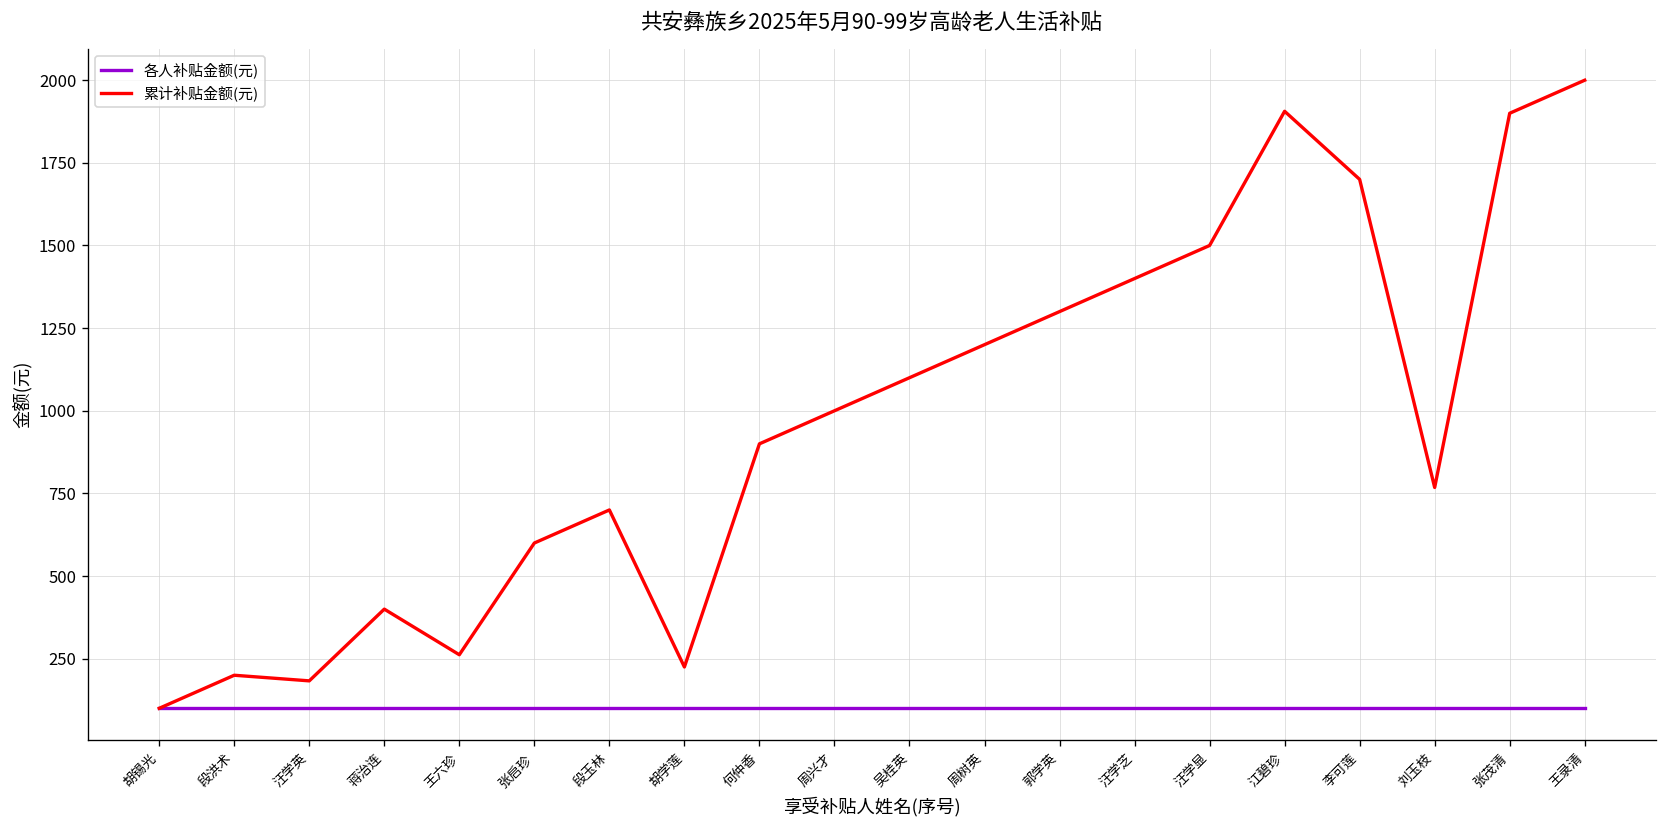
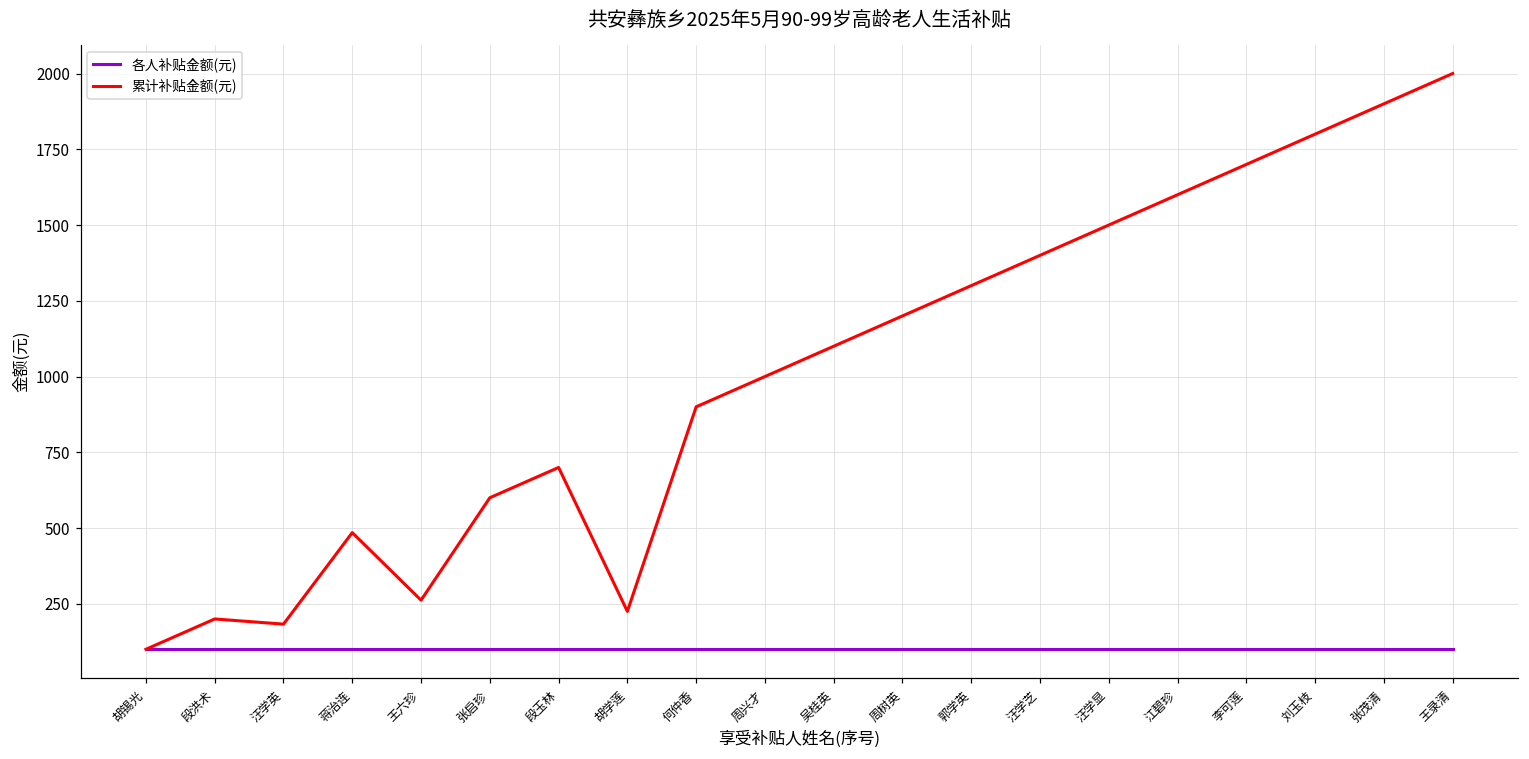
累计补贴金额(元), 蒋治连: 400 -> 490
累计补贴金额(元), 江碧珍: 1910 -> 1600
累计补贴金额(元), 刘玉枝: 770 -> 1800
